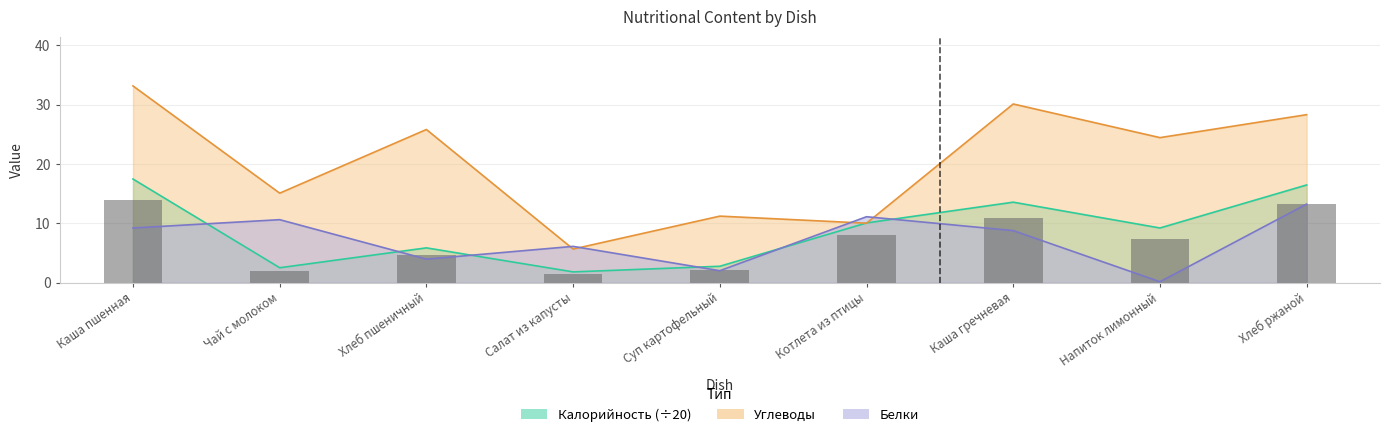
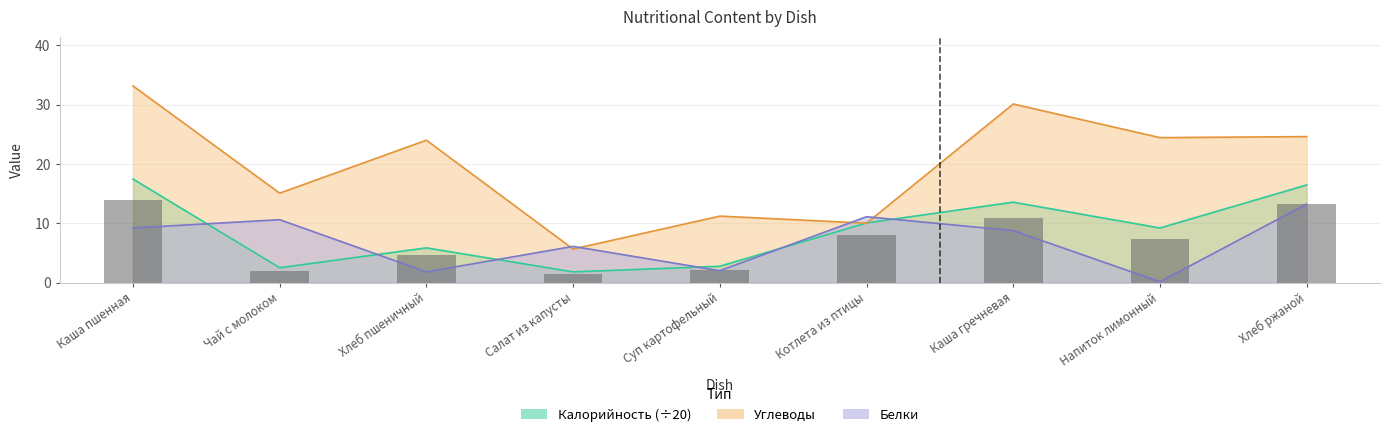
Углеводы, Хлеб пшеничный: 26 -> 24
Белки, Хлеб пшеничный: 4 -> 2
Углеводы, Хлеб ржаной: 28 -> 25
